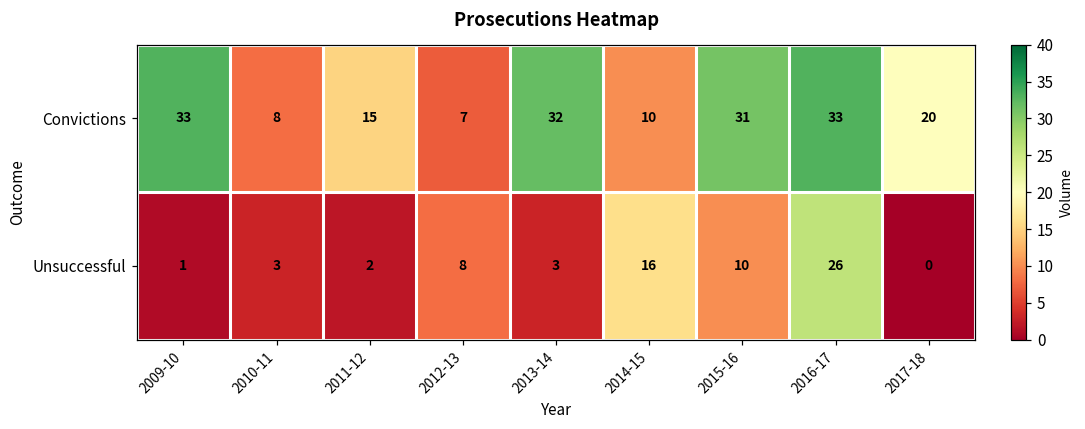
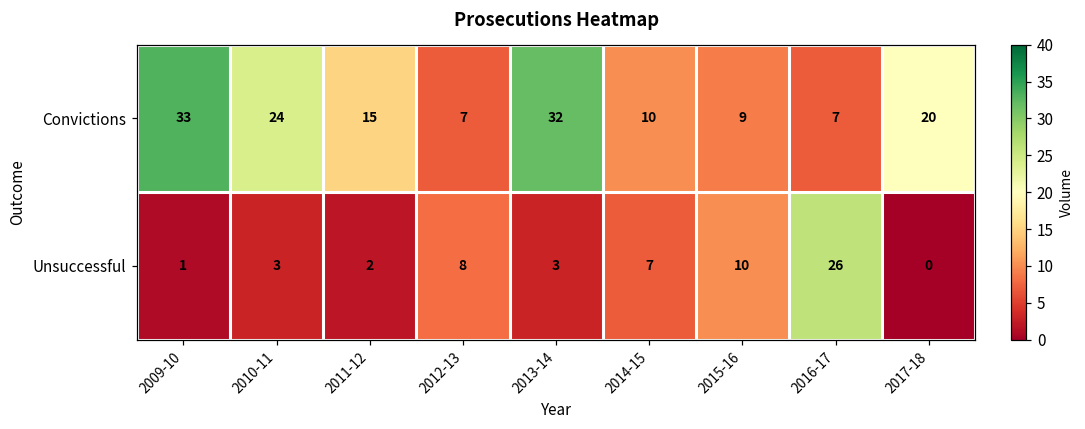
Convictions, 2010-11: 8 -> 24
Convictions, 2015-16: 31 -> 9
Convictions, 2016-17: 33 -> 7
Unsuccessful, 2014-15: 16 -> 7
